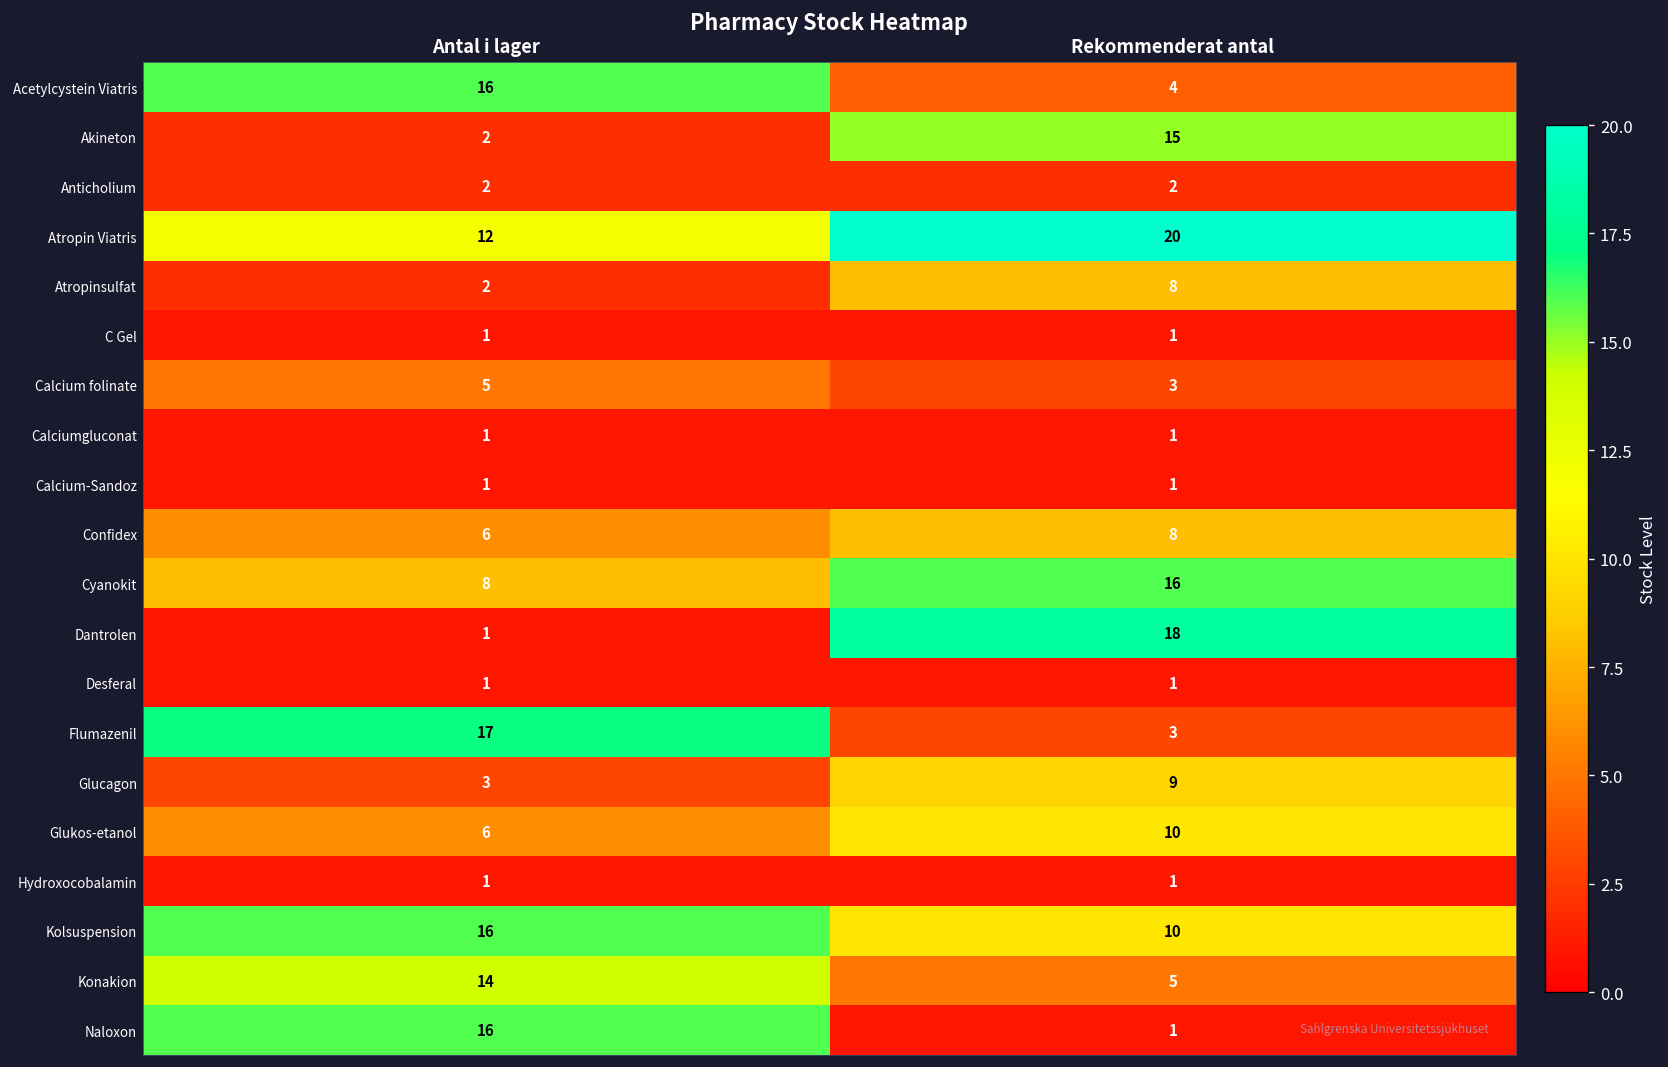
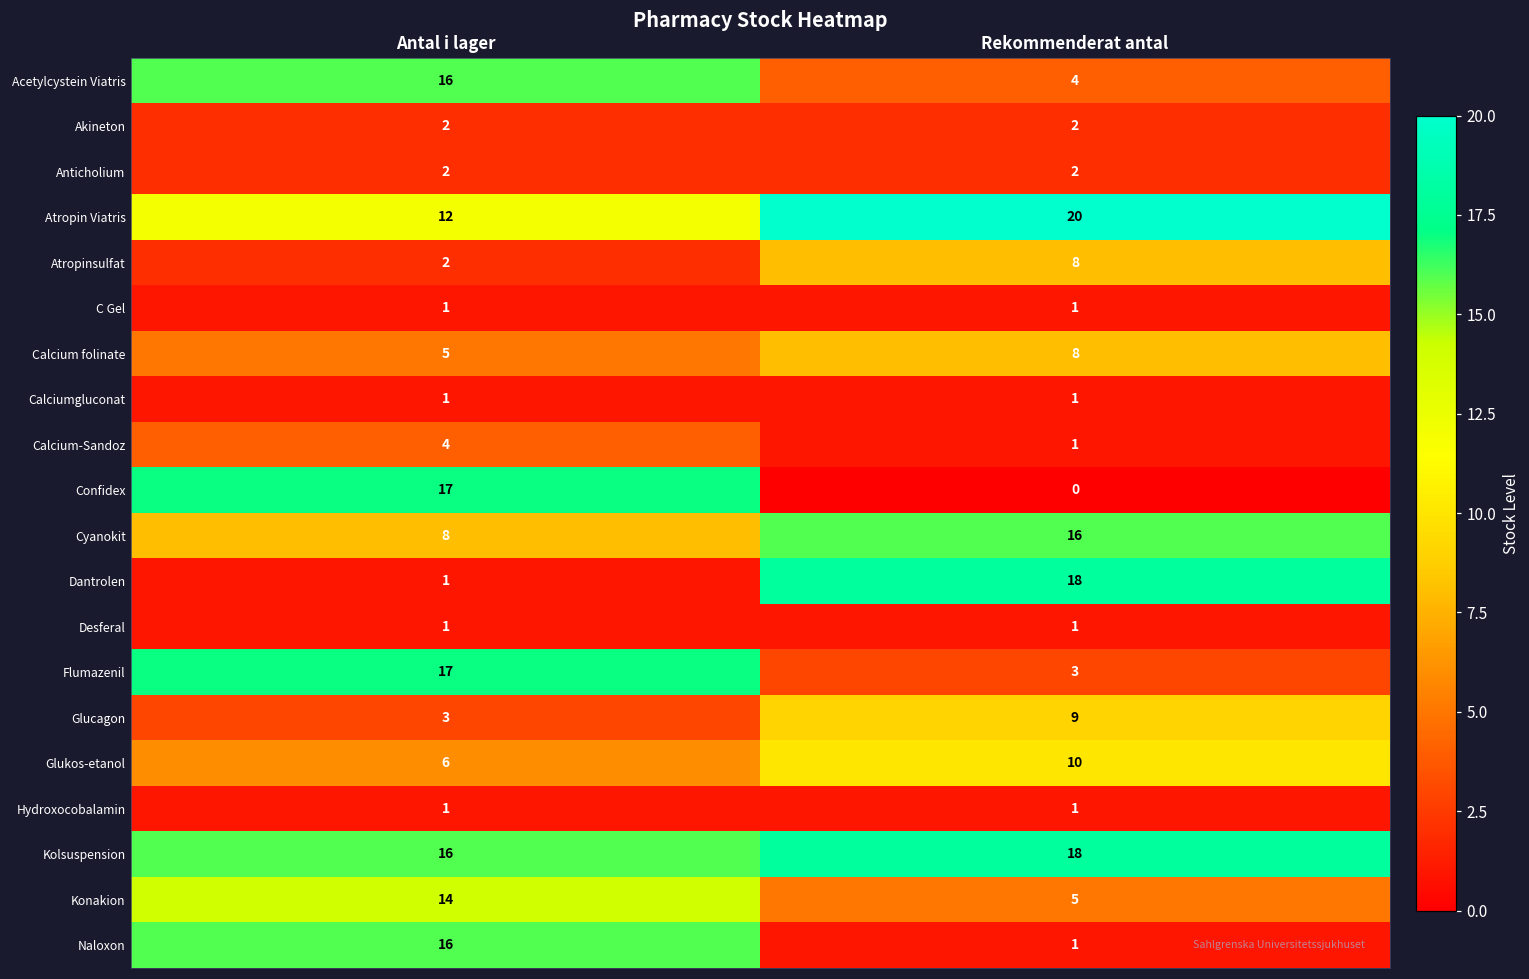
Akineton, Rekommenderat antal: 15 -> 2
Calcium folinate, Rekommenderat antal: 3 -> 8
Calcium-Sandoz, Antal i lager: 1 -> 4
Confidex, Antal i lager: 6 -> 17
Confidex, Rekommenderat antal: 8 -> 0
Kolsuspension, Rekommenderat antal: 10 -> 18
